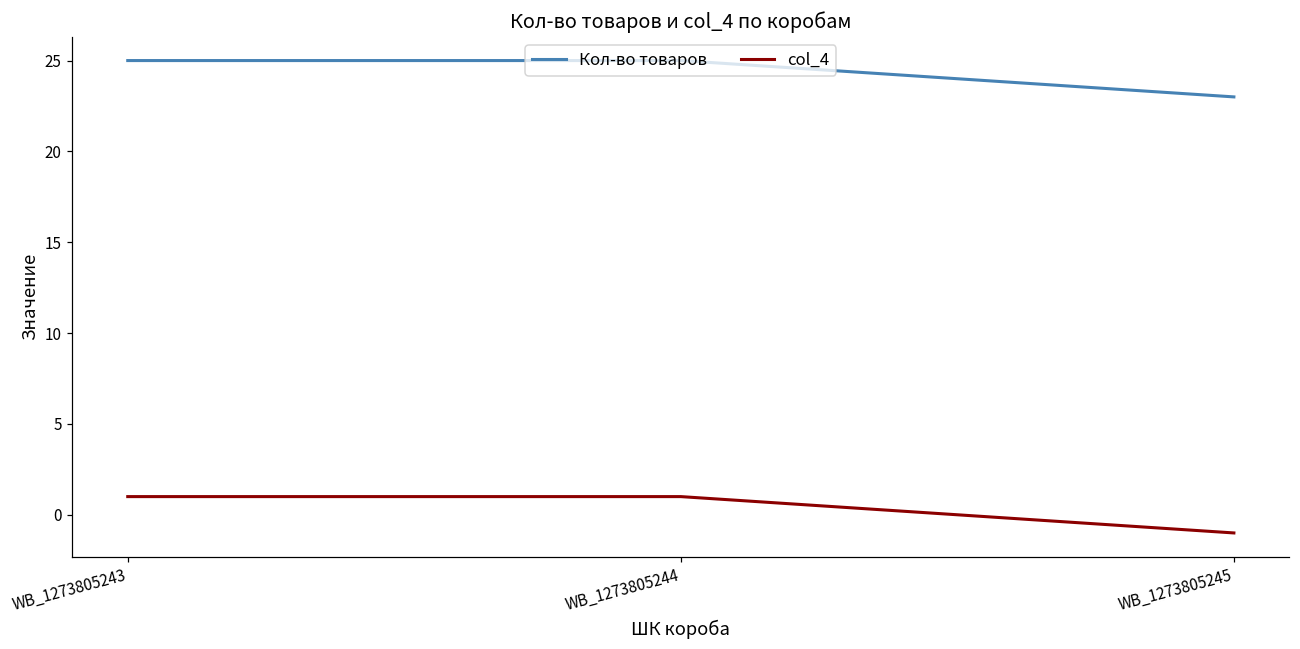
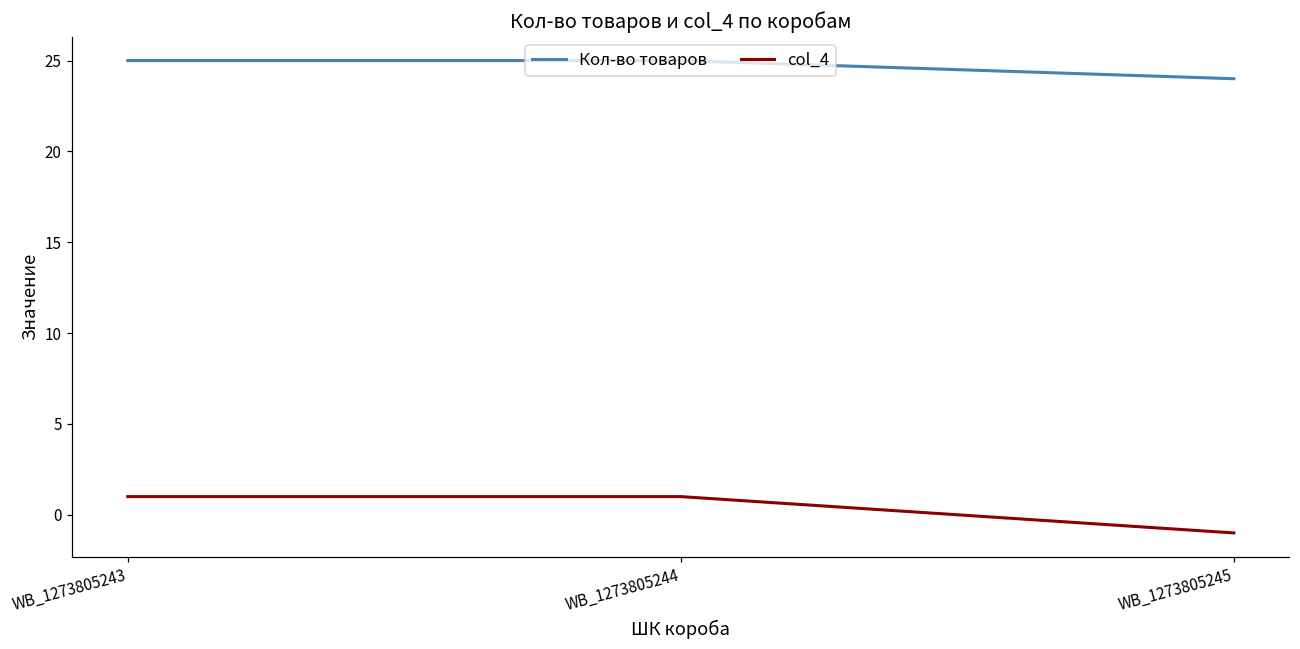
Кол-во товаров, WB_1273805245: 23 -> 24
